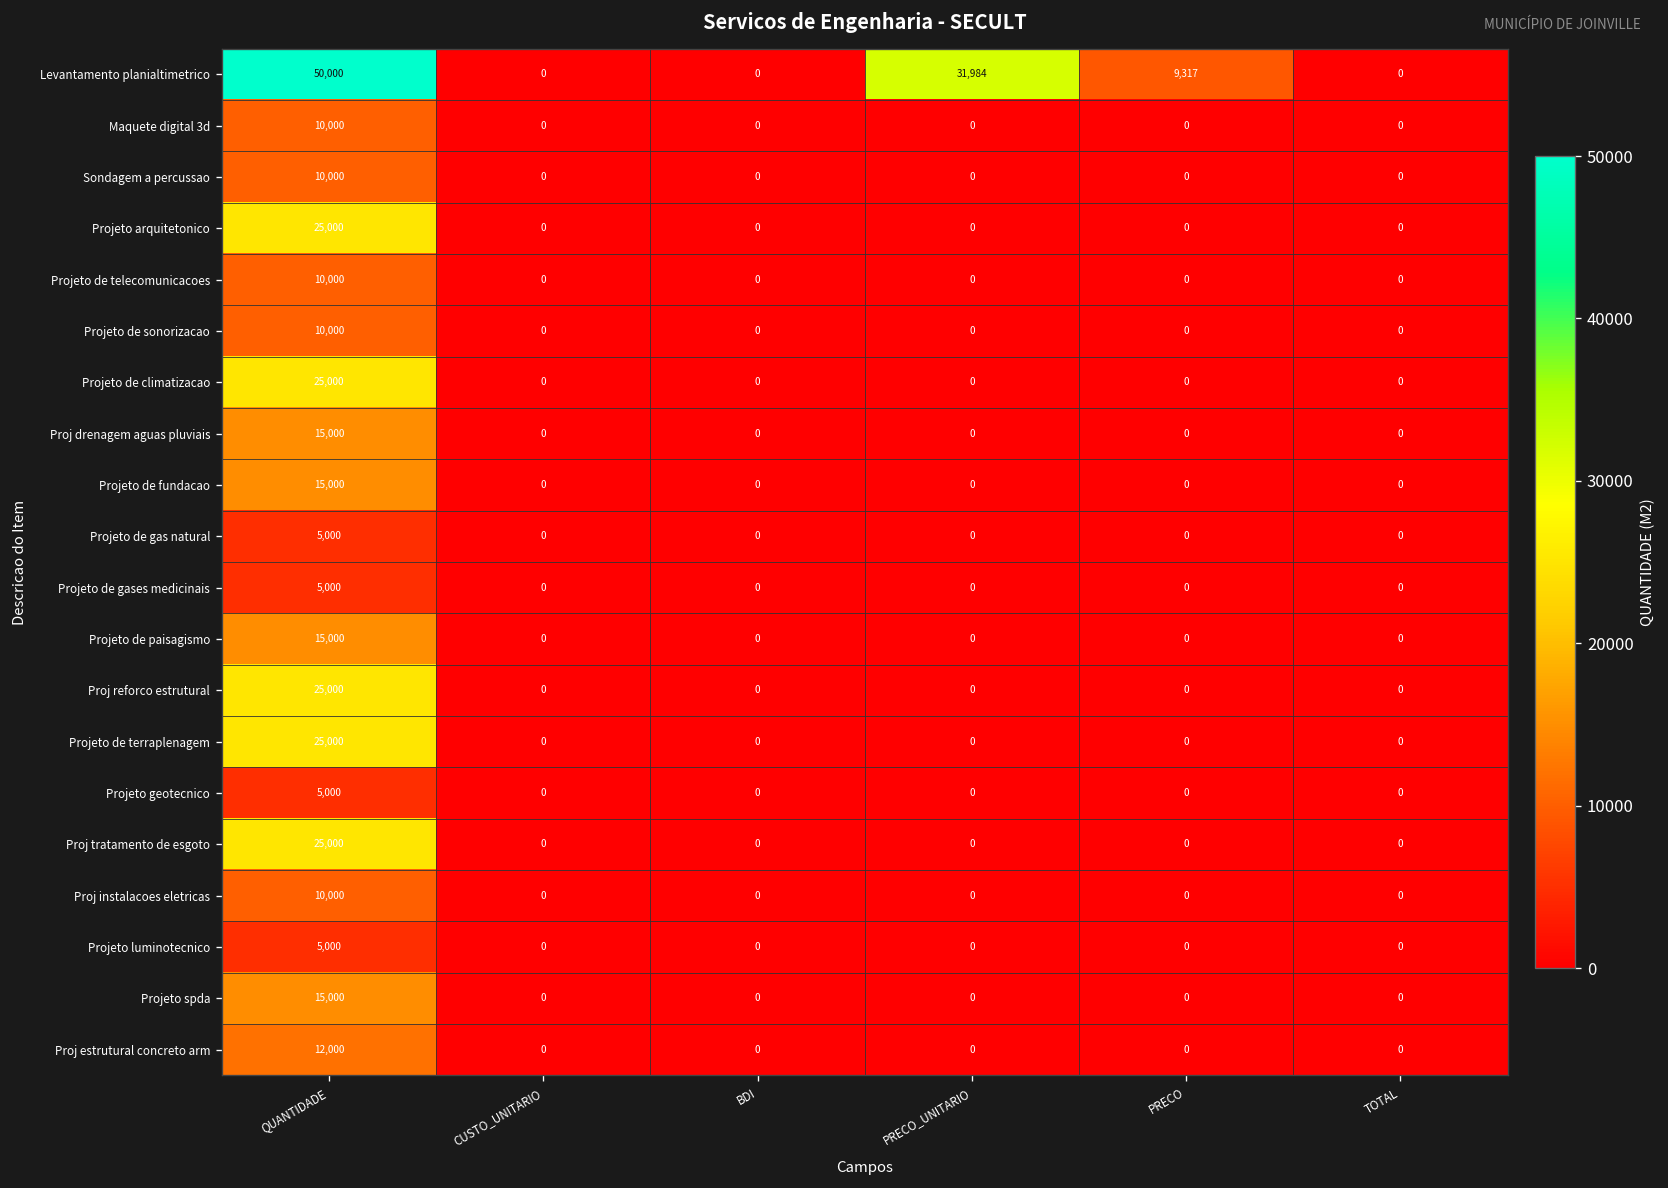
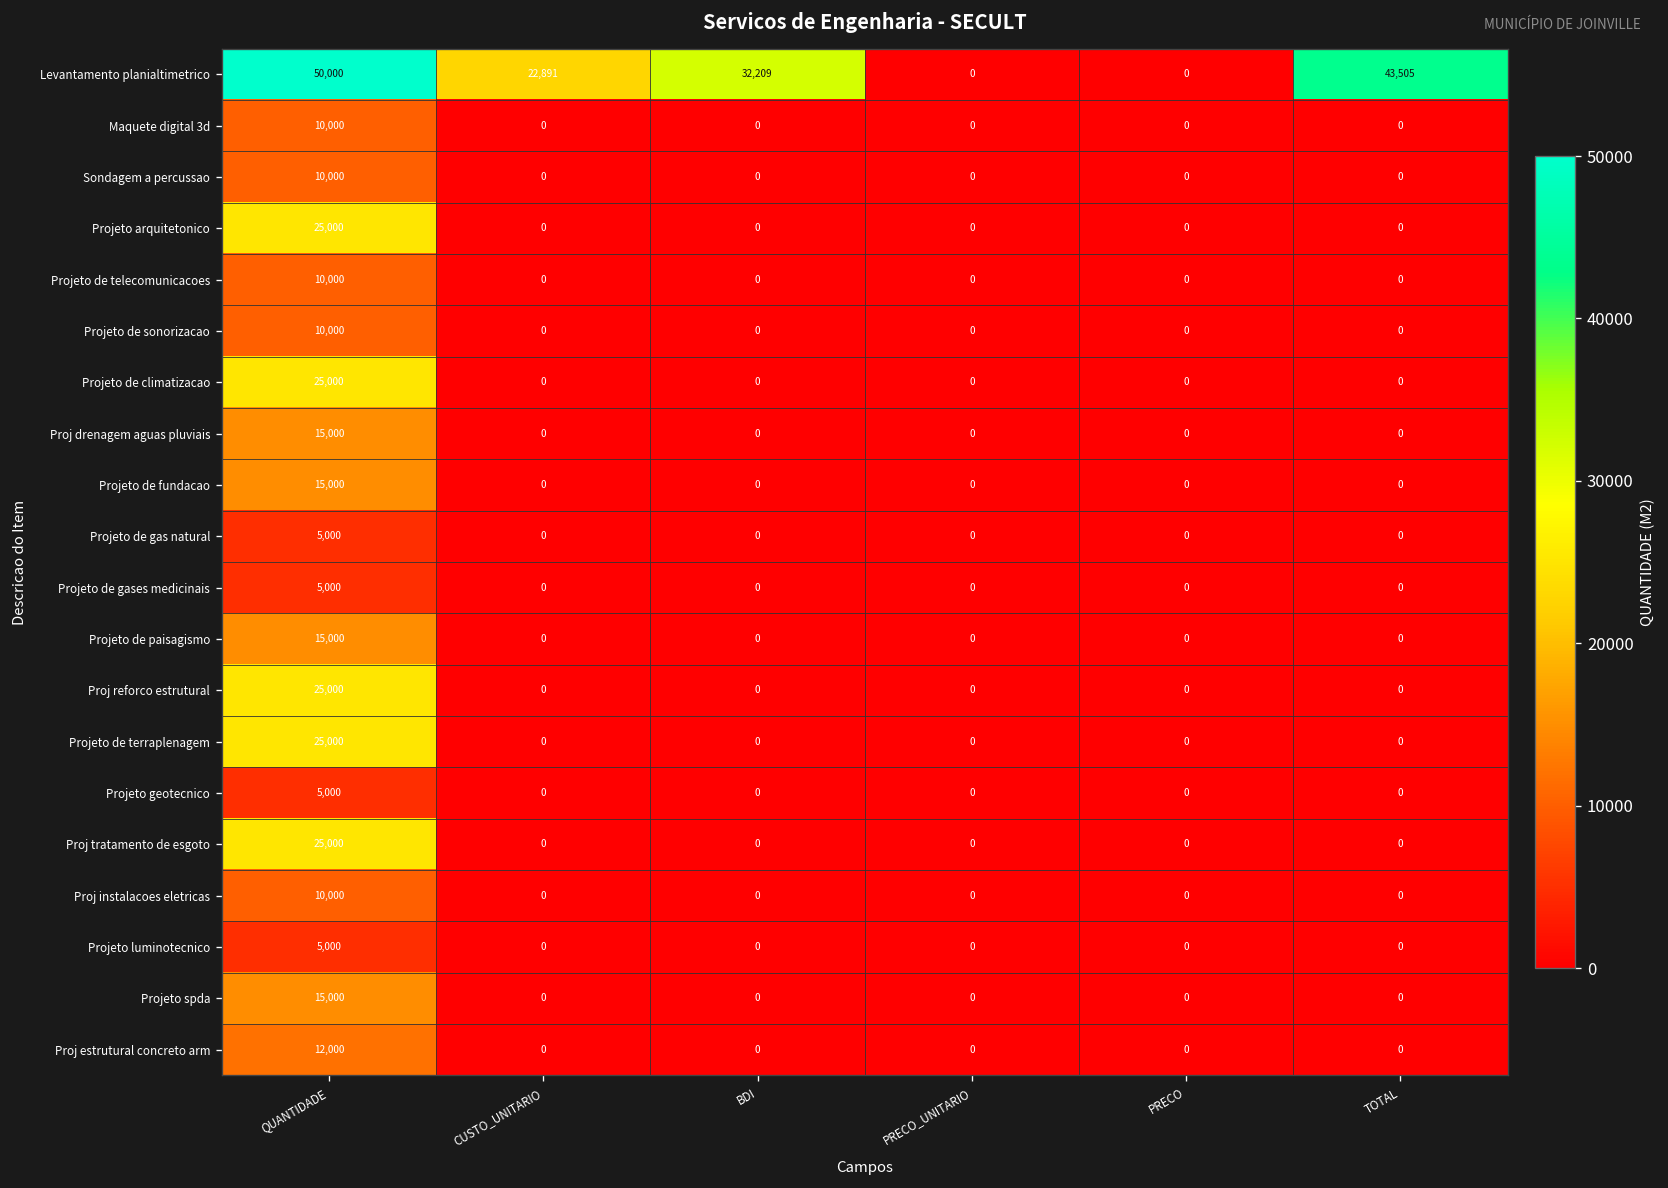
Levantamento planialtimetrico, CUSTO_UNITARIO: 0 -> 22,891
Levantamento planialtimetrico, BDI: 0 -> 32,209
Levantamento planialtimetrico, PRECO_UNITARIO: 31,984 -> 0
Levantamento planialtimetrico, PRECO: 9,317 -> 0
Levantamento planialtimetrico, TOTAL: 0 -> 43,505
